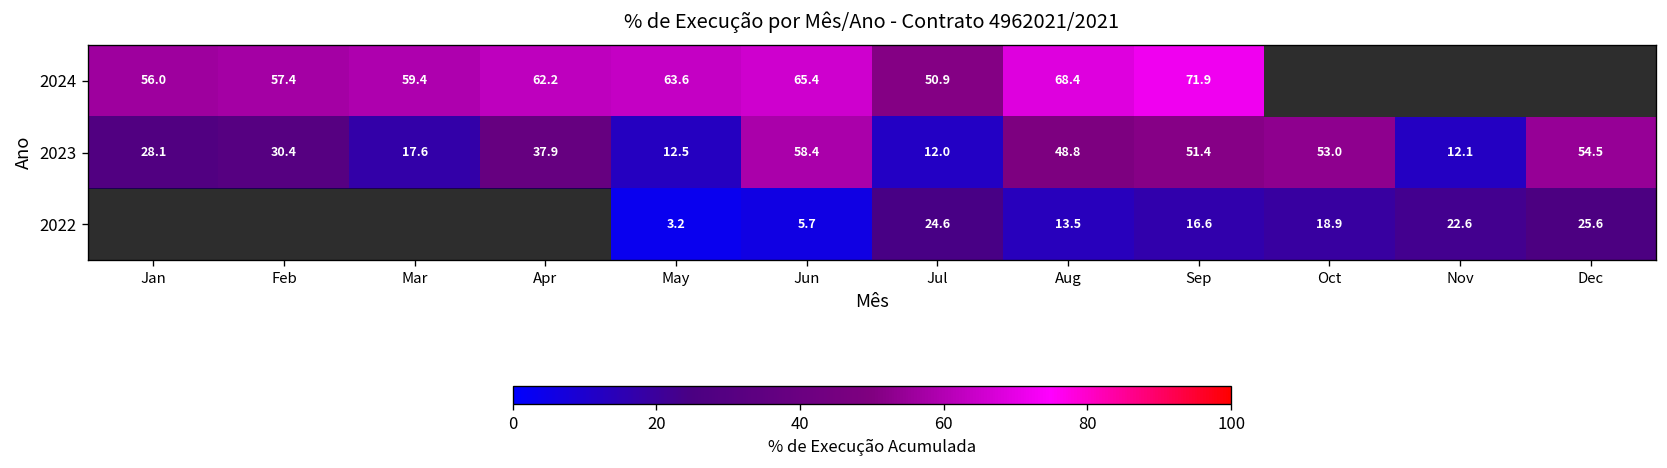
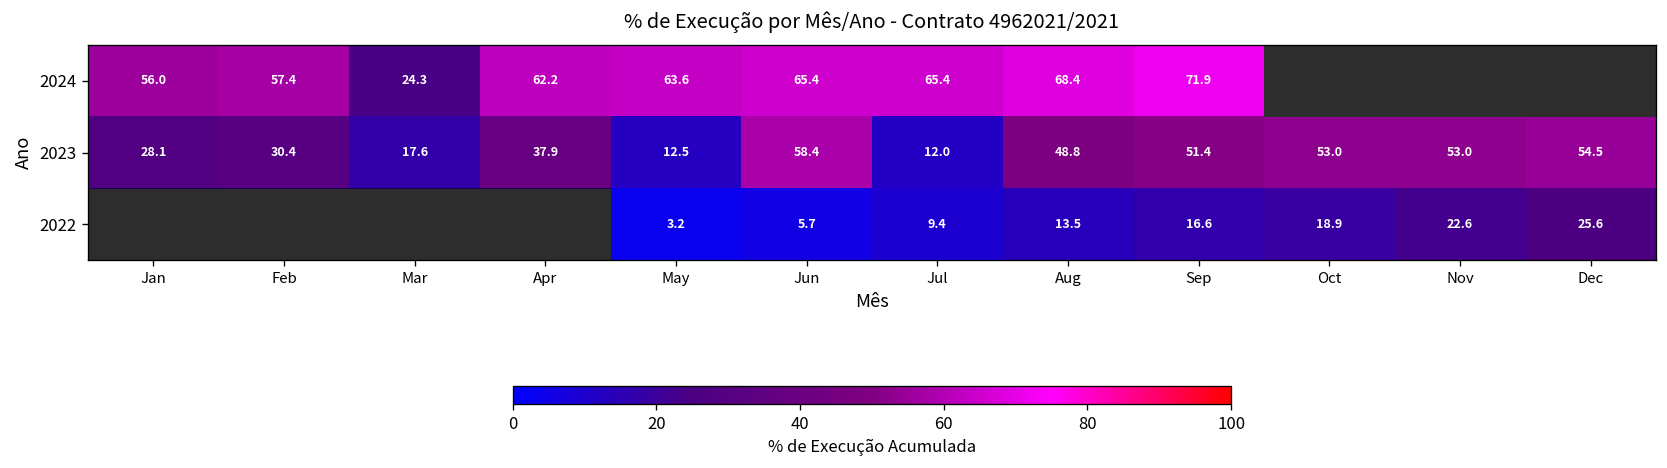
2024, Mar: 59.4 -> 24.3
2024, Jul: 50.9 -> 65.4
2023, Nov: 12.1 -> 53.0
2022, Jul: 24.6 -> 9.4
